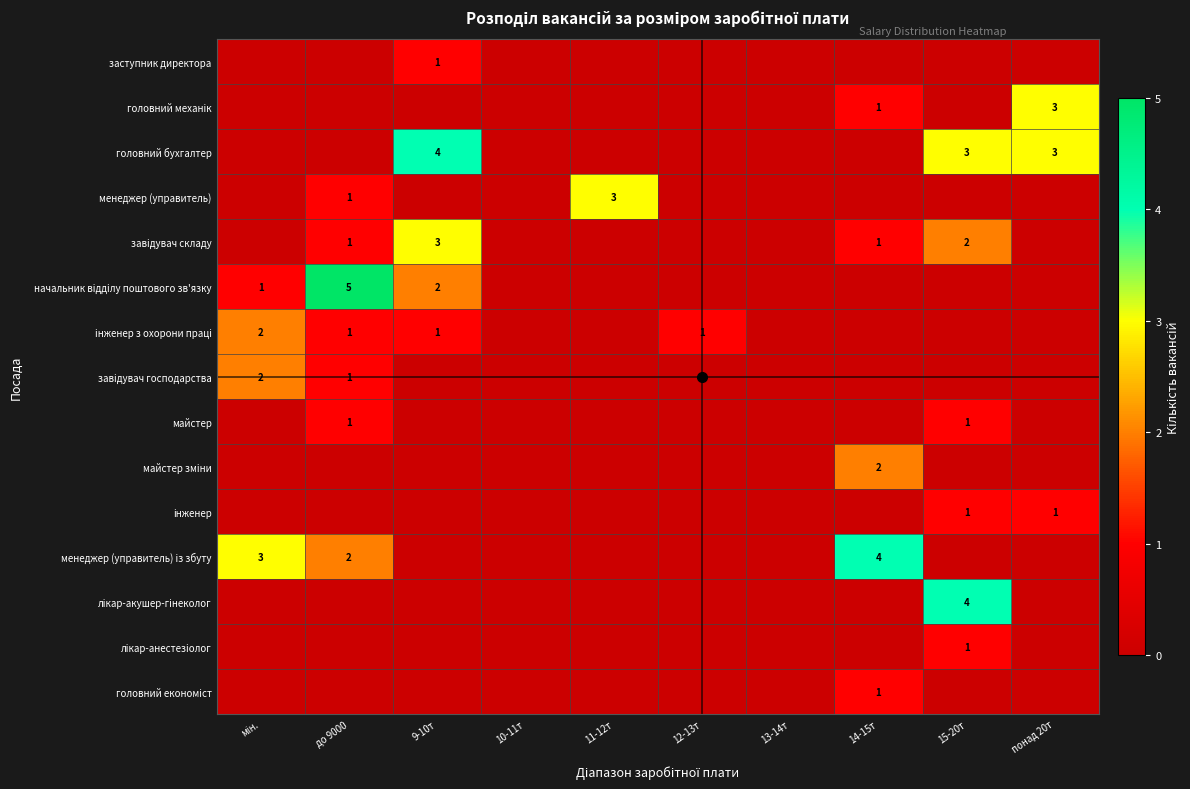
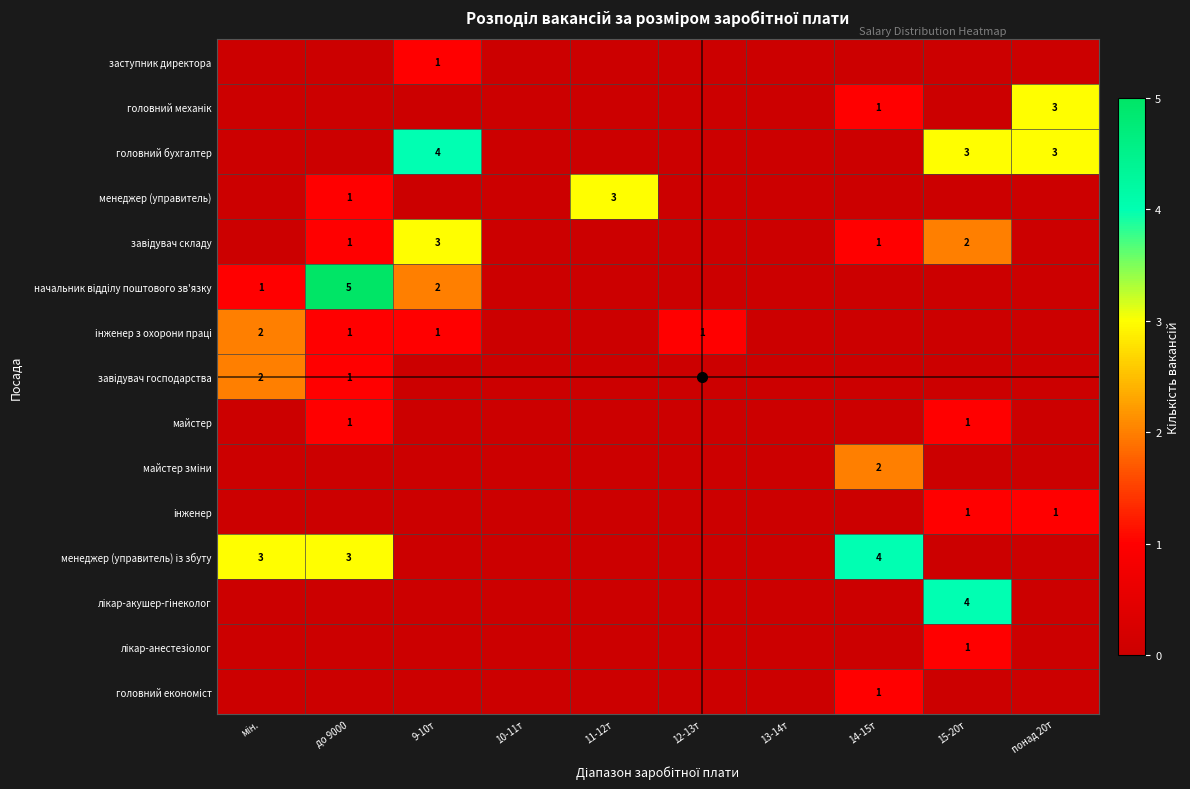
менеджер (управитель) із збуту, до 9000: 2 -> 3
